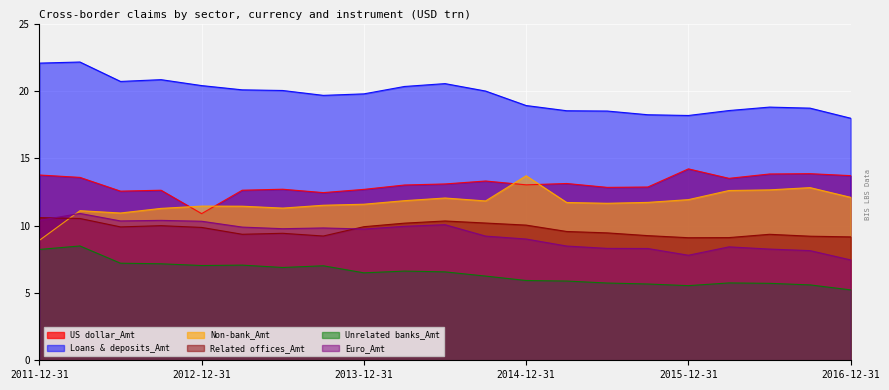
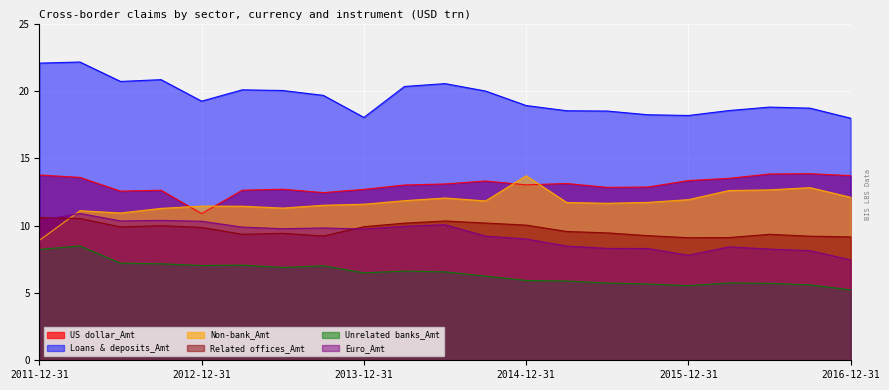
Loans & deposits_Amt, 2012-12-31: 20.4 -> 19.2
Loans & deposits_Amt, 2013-12-31: 19.8 -> 18.0
US dollar_Amt, 2015-12-31: 14.2 -> 13.3
